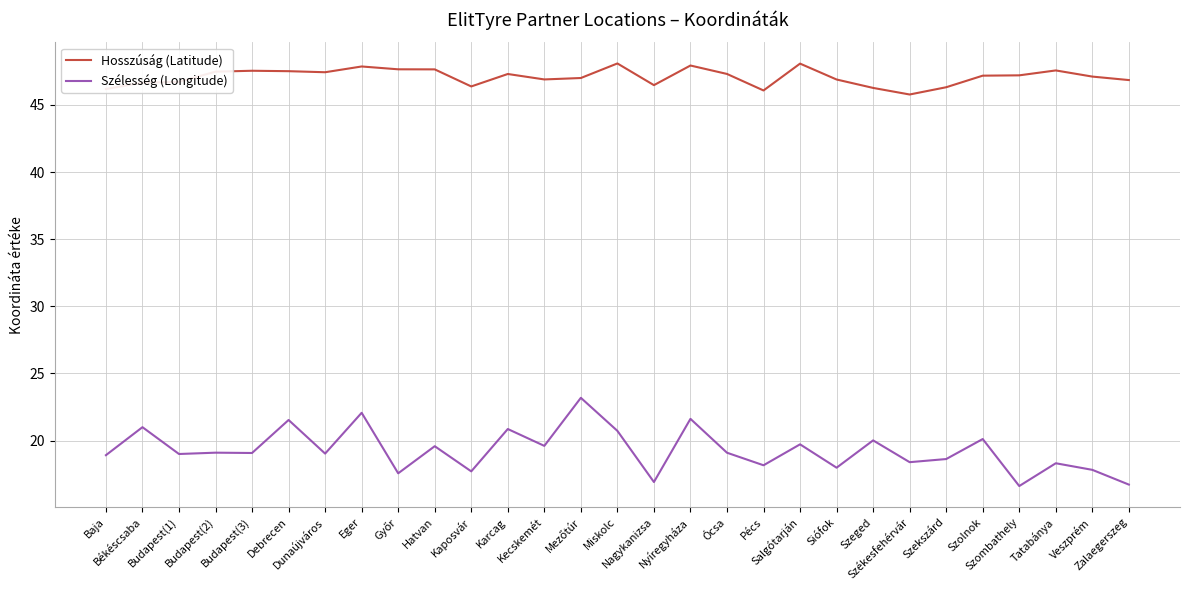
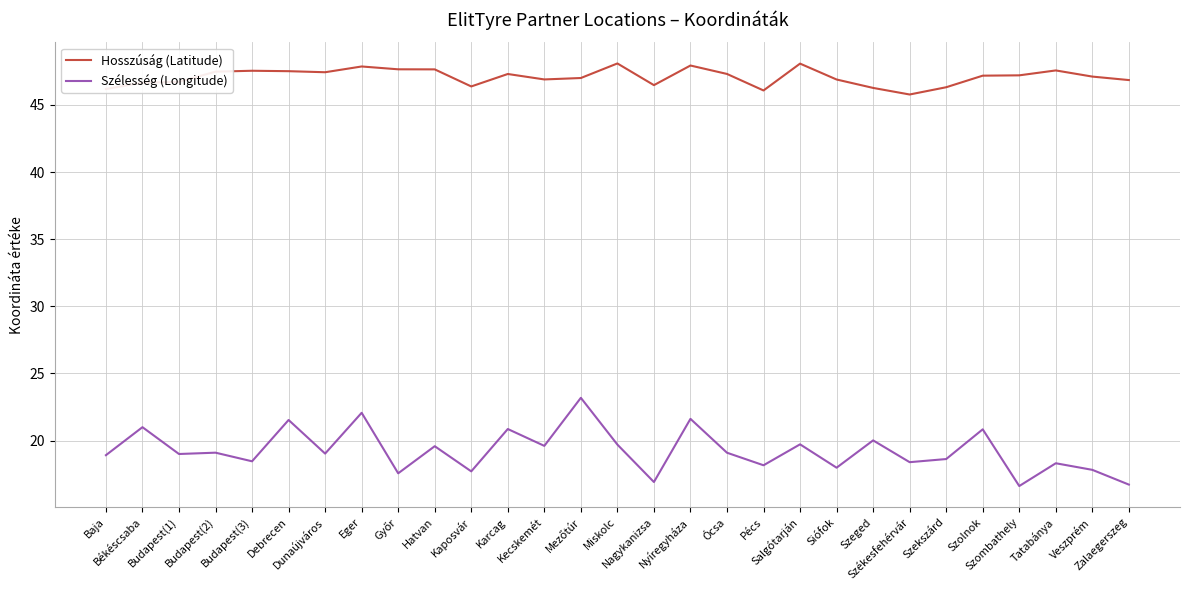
Szélesség (Longitude), Budapest(3): 19.1 -> 18.5
Szélesség (Longitude), Miskolc: 20.7 -> 19.7
Szélesség (Longitude), Szolnok: 20.1 -> 20.8
